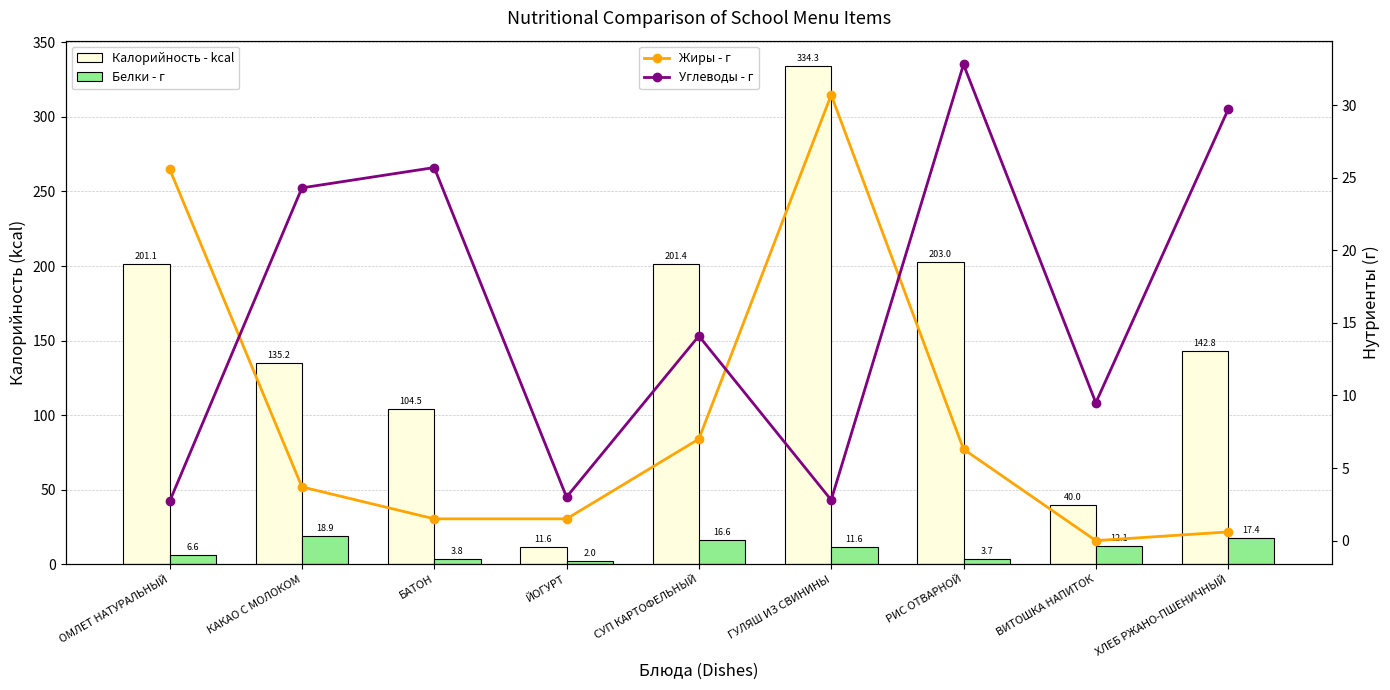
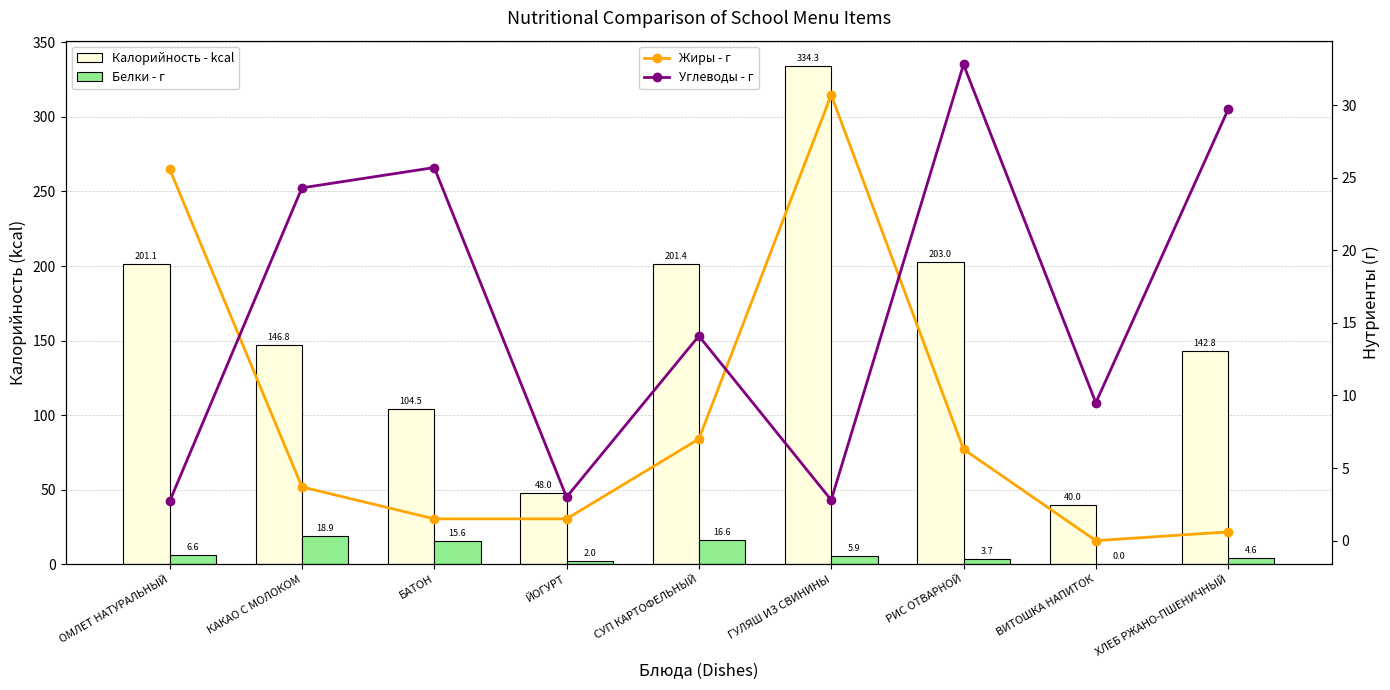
Калорийность - kcal, КАКАО С МОЛОКОМ: 135.2 -> 146.8
Белки - г, БАТОН: 3.8 -> 15.6
Калорийность - kcal, ЙОГУРТ: 11.6 -> 48.0
Белки - г, ГУЛЯШ ИЗ СВИНИНЫ: 11.6 -> 5.9
Белки - г, ВИТОШКА НАПИТОК: 12.1 -> 0.0
Белки - г, ХЛЕБ РЖАНО-ПШЕНИЧНЫЙ: 17.4 -> 4.6
